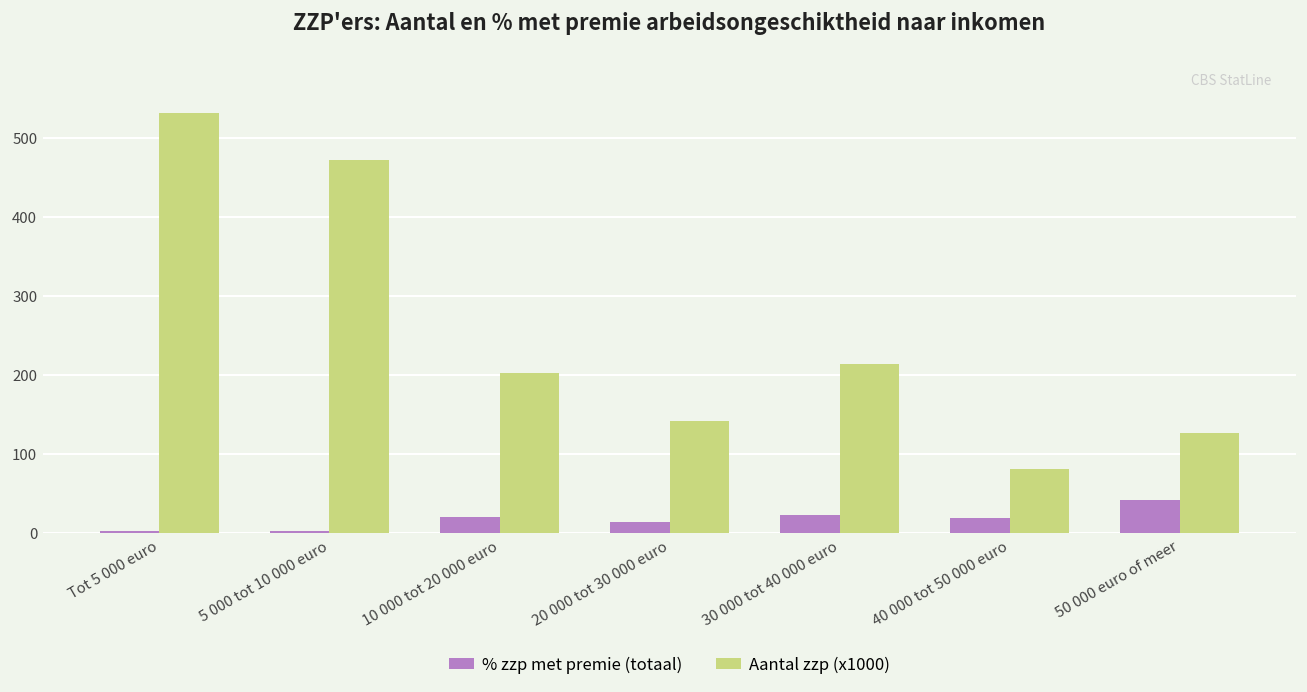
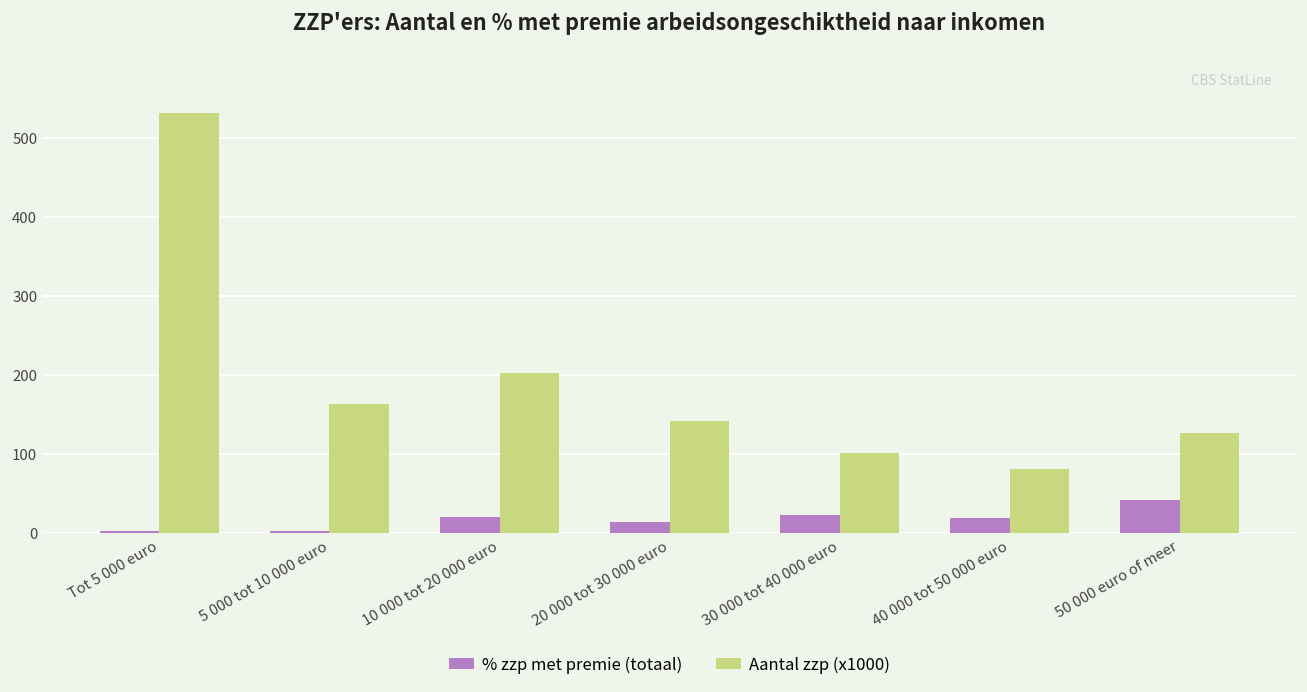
Aantal zzp (x1000), 5 000 tot 10 000 euro: 470 -> 160
Aantal zzp (x1000), 30 000 tot 40 000 euro: 210 -> 100
